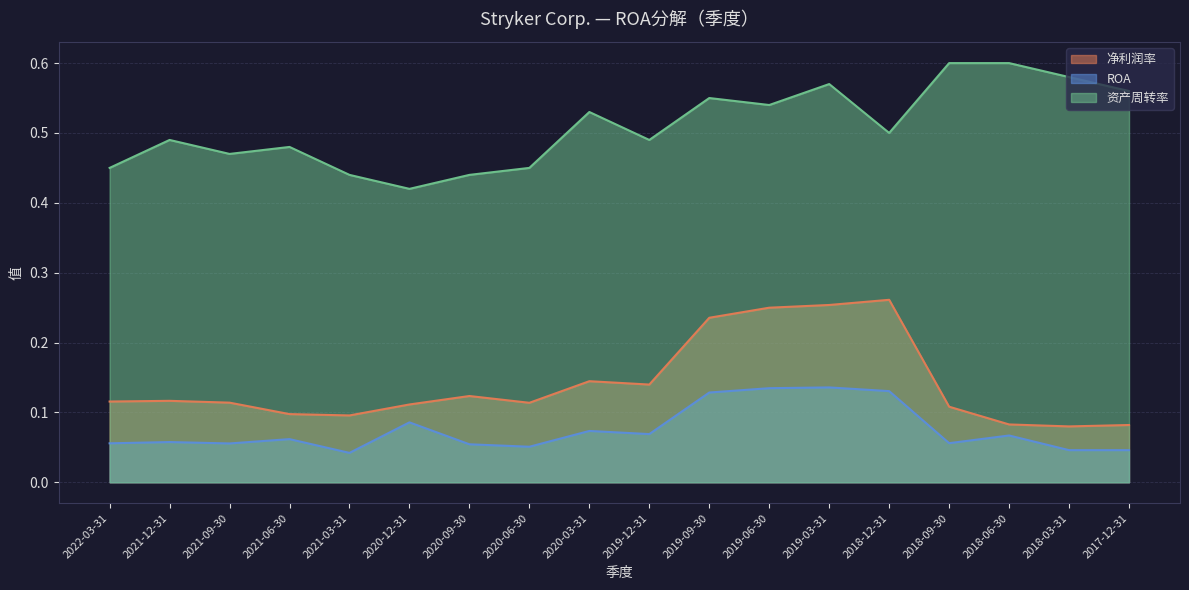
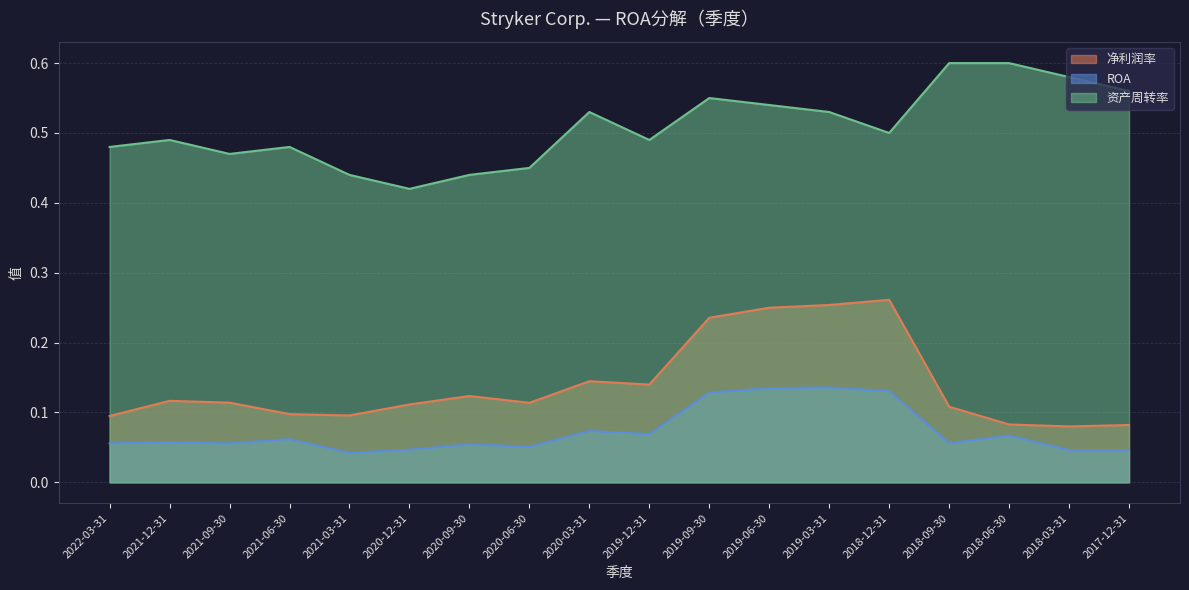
净利润率, 2022-03-31: 0.12 -> 0.09
资产周转率, 2022-03-31: 0.45 -> 0.48
ROA, 2020-12-31: 0.09 -> 0.05
资产周转率, 2019-03-31: 0.57 -> 0.53
